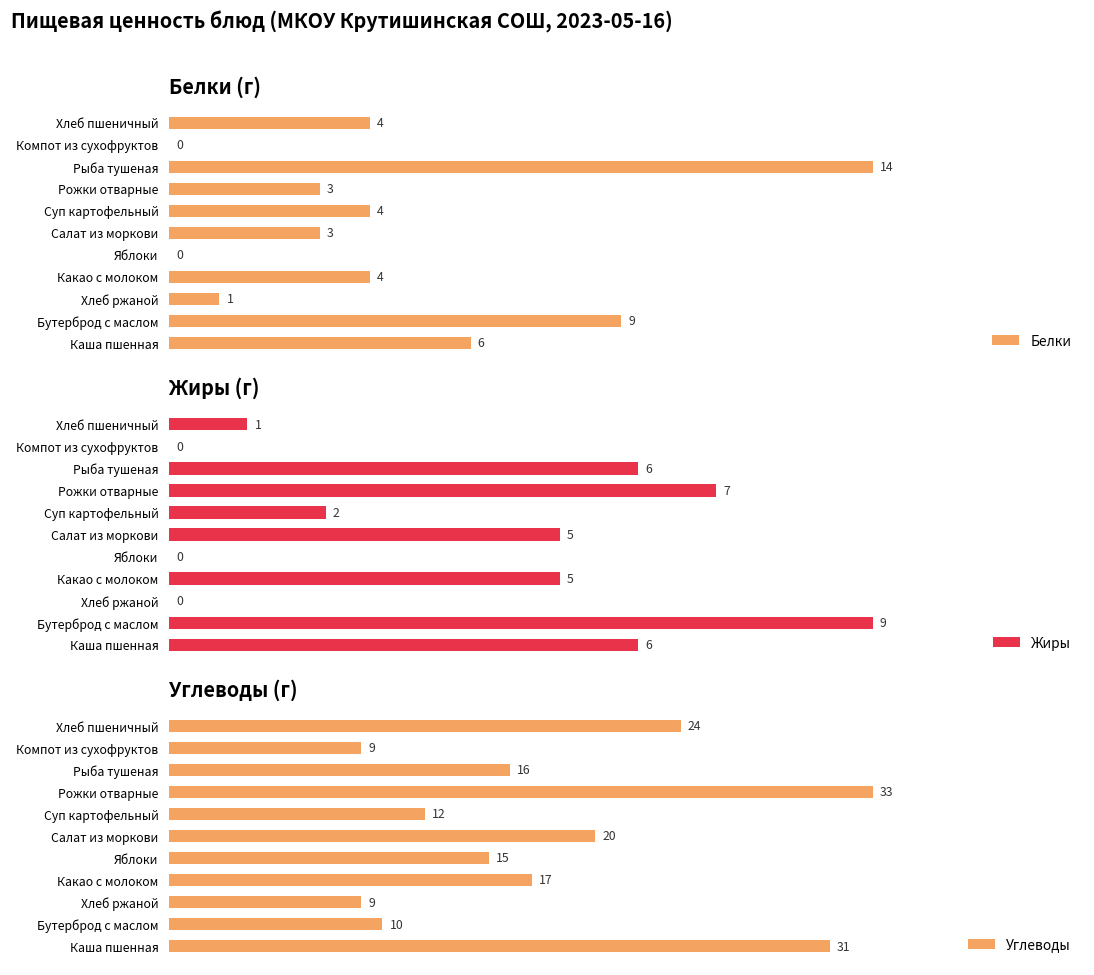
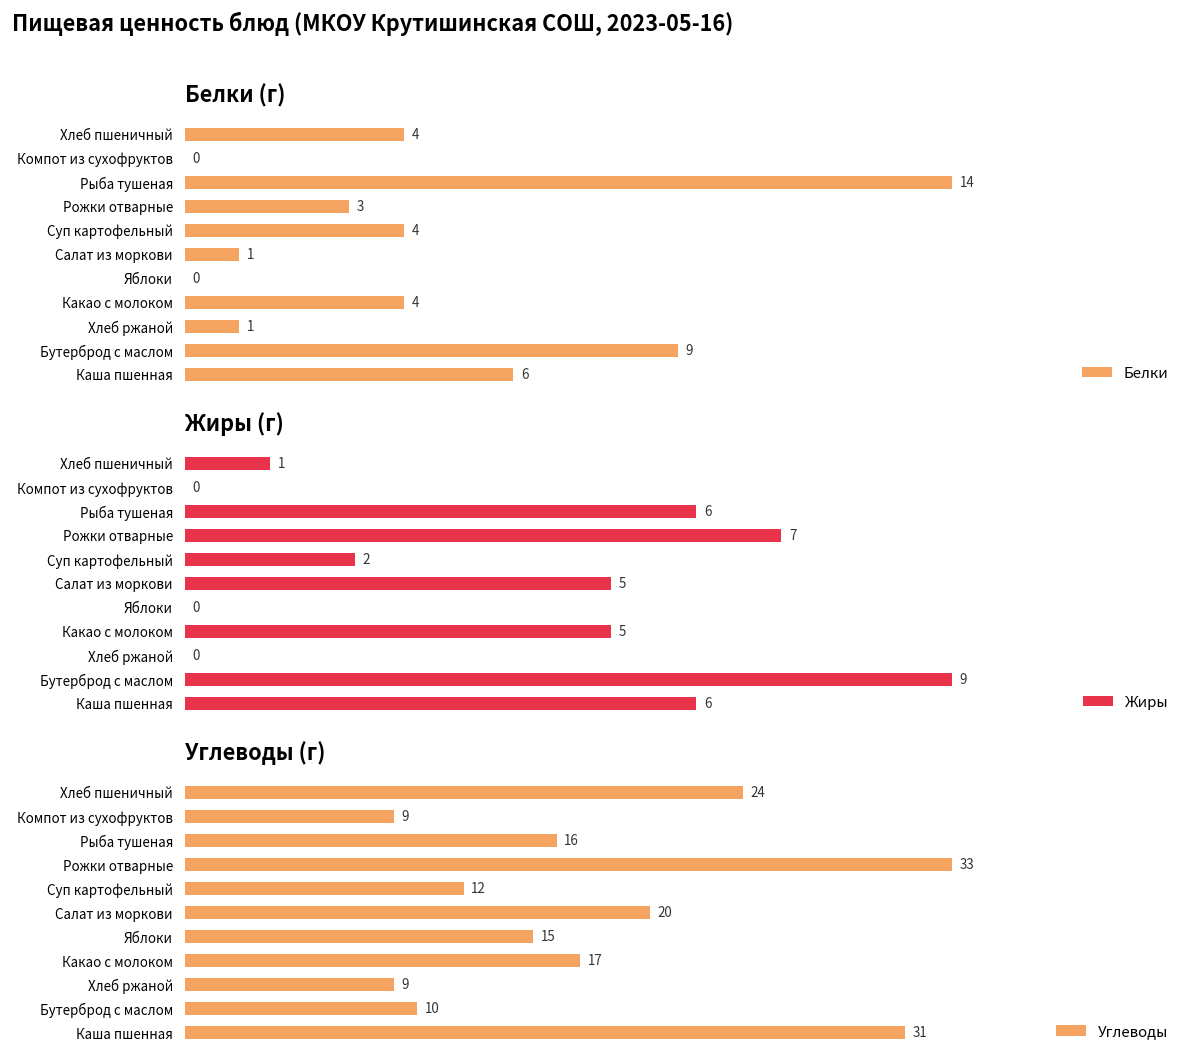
Белки (г), Салат из моркови: 3 -> 1
